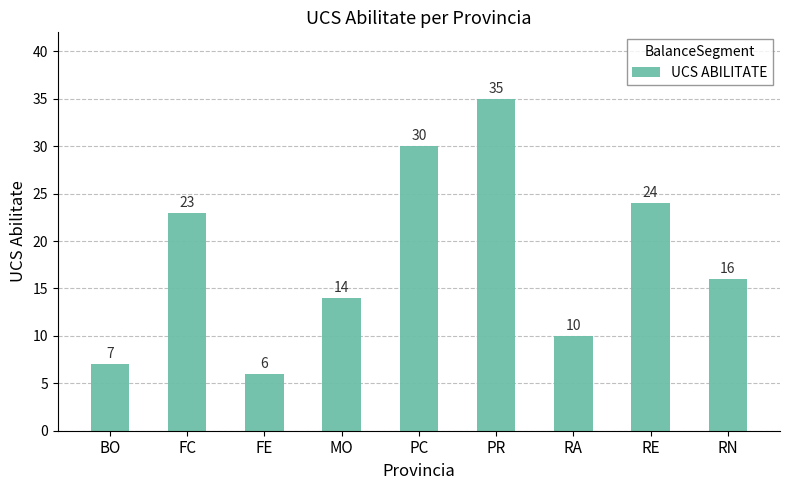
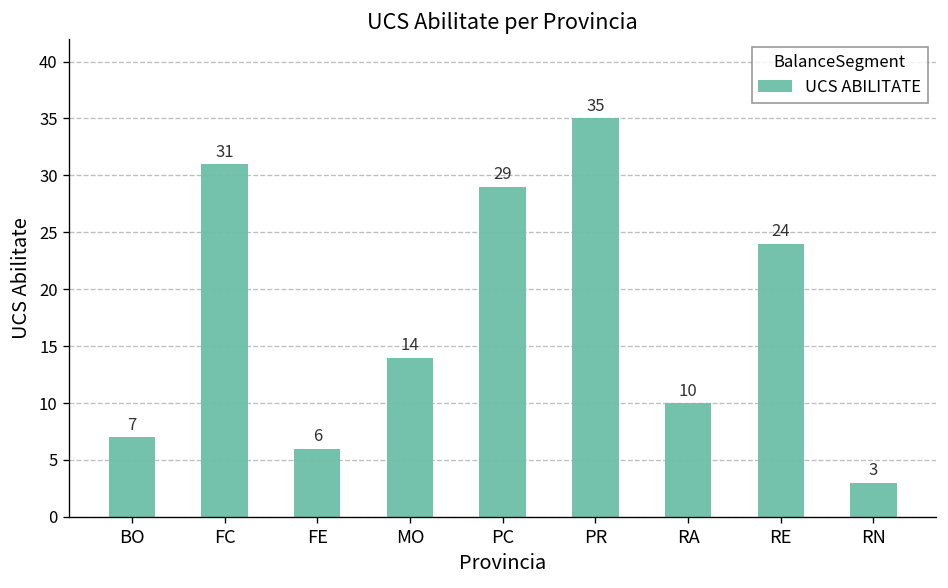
FC: 23 -> 31
PC: 30 -> 29
RN: 16 -> 3
